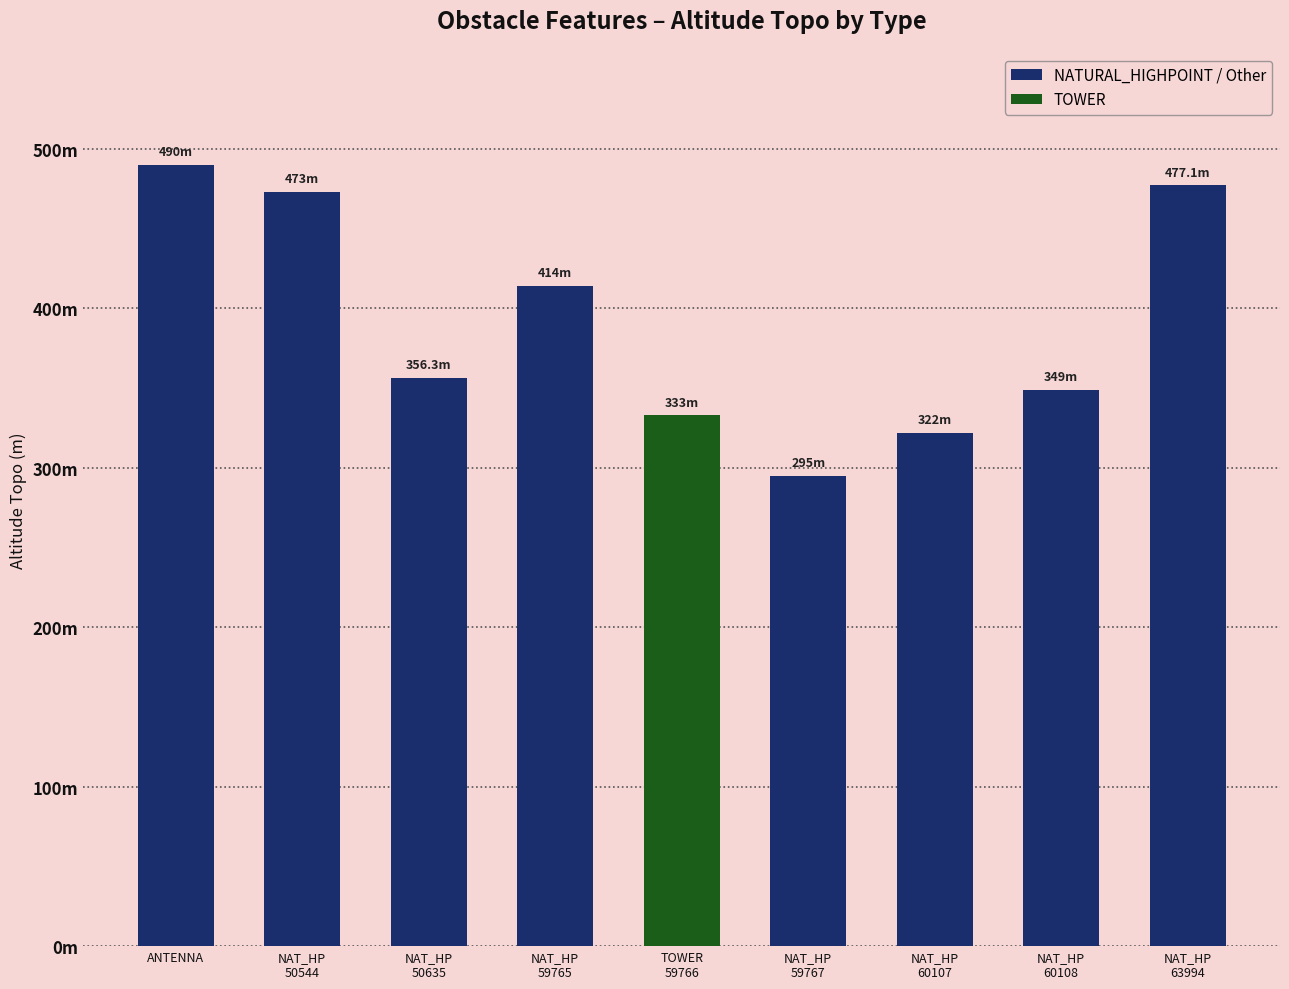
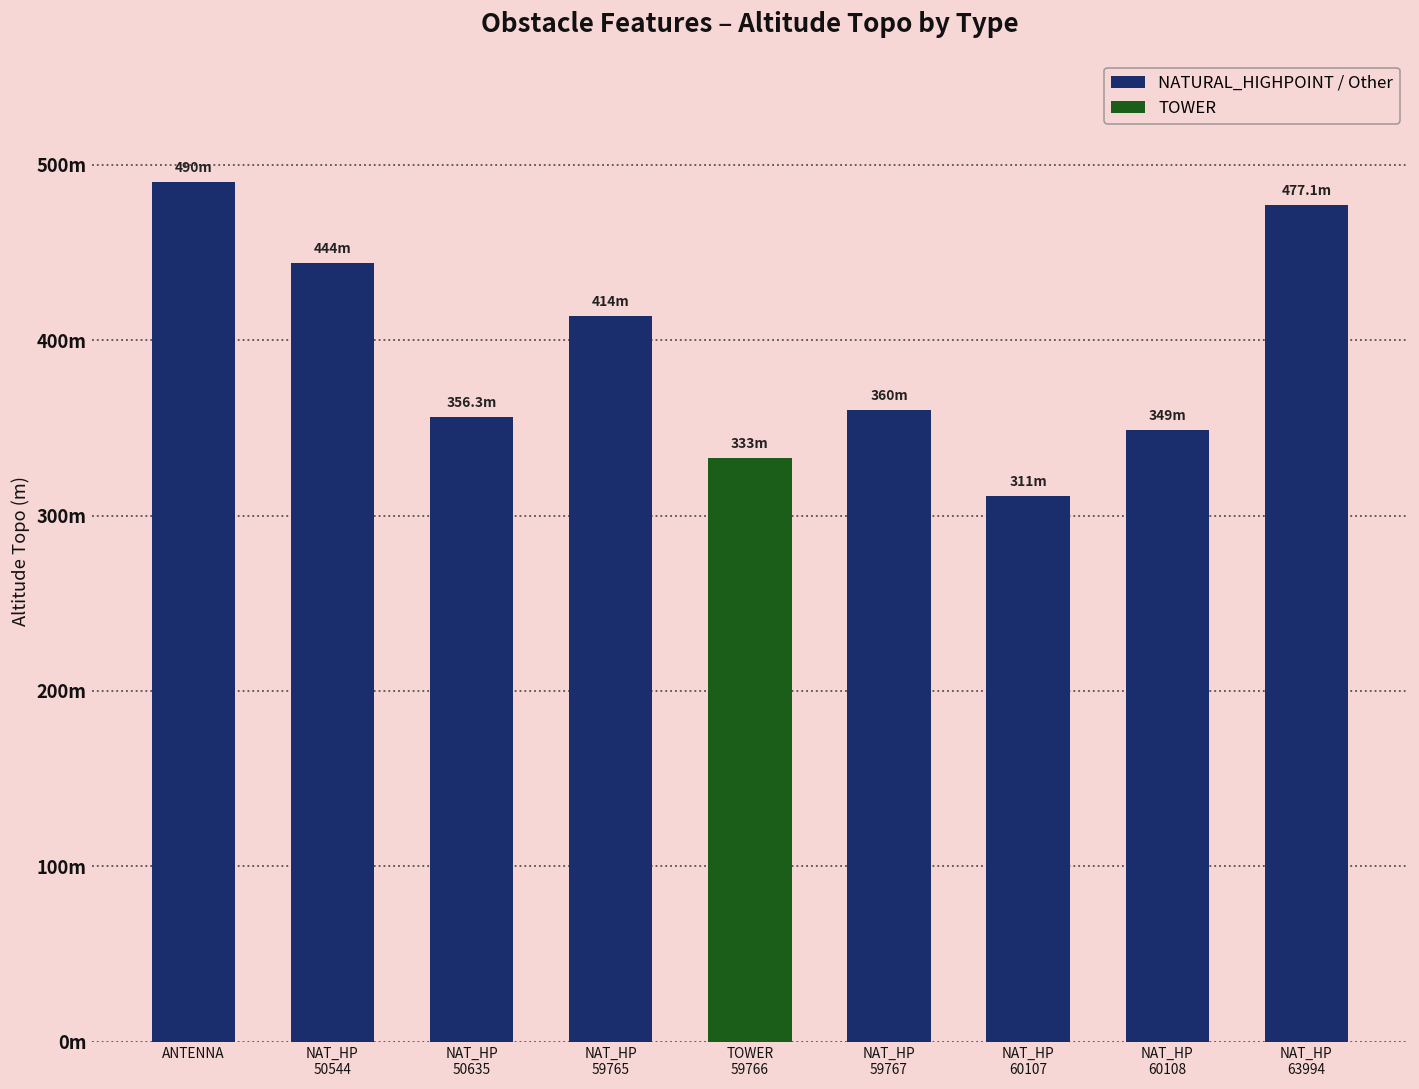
NAT_HP 50544: 473m -> 444m
NAT_HP 59767: 295m -> 360m
NAT_HP 60107: 322m -> 311m
